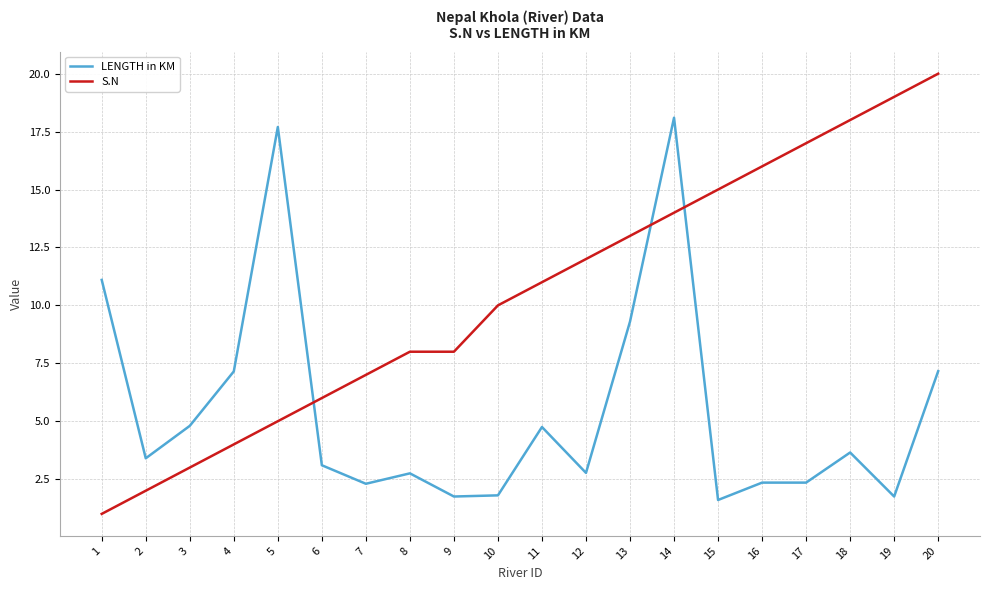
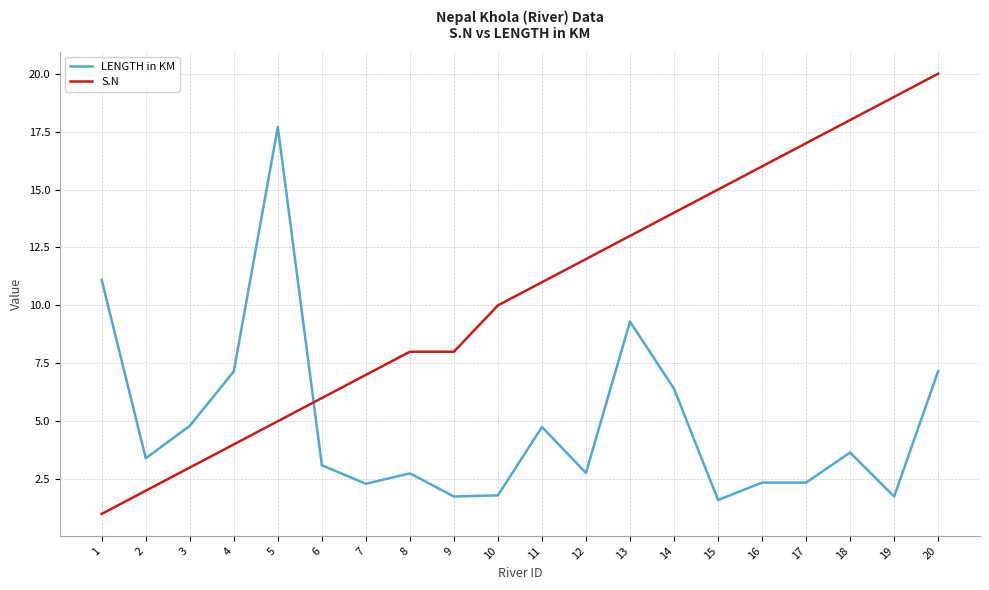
LENGTH in KM, 14: 18.1 -> 6.4
